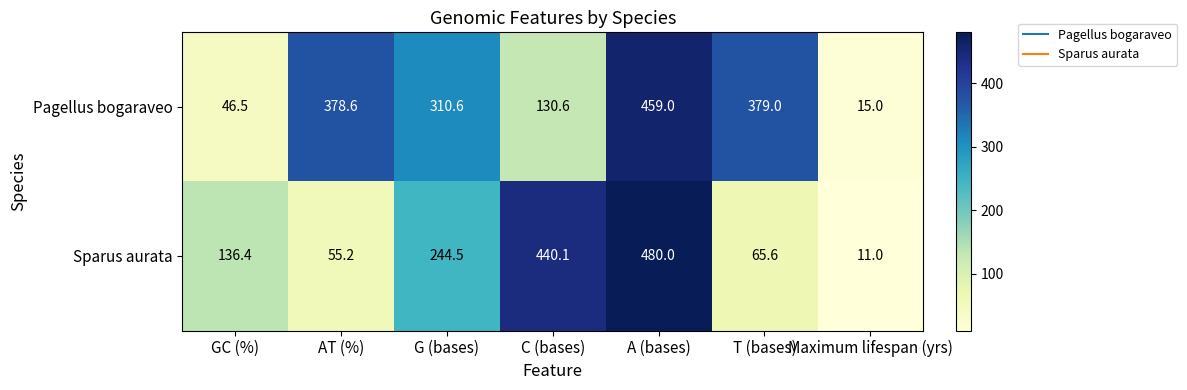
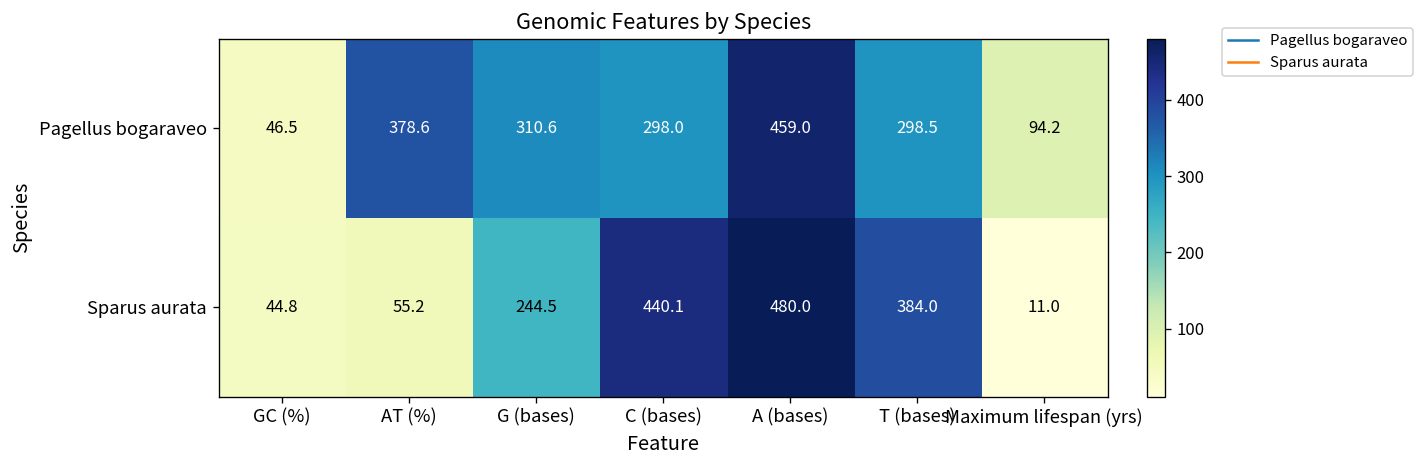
Pagellus bogaraveo, C (bases): 130.6 -> 298.0
Pagellus bogaraveo, T (bases): 379.0 -> 298.5
Pagellus bogaraveo, Maximum lifespan (yrs): 15.0 -> 94.2
Sparus aurata, GC (%): 136.4 -> 44.8
Sparus aurata, T (bases): 65.6 -> 384.0
